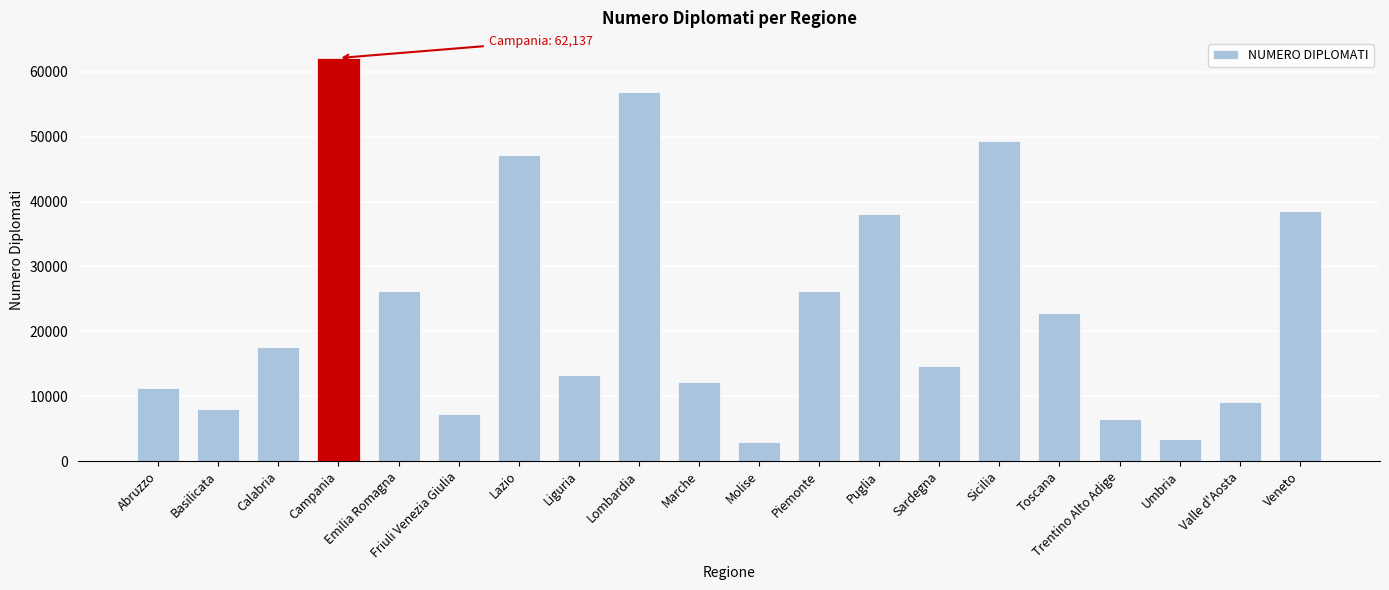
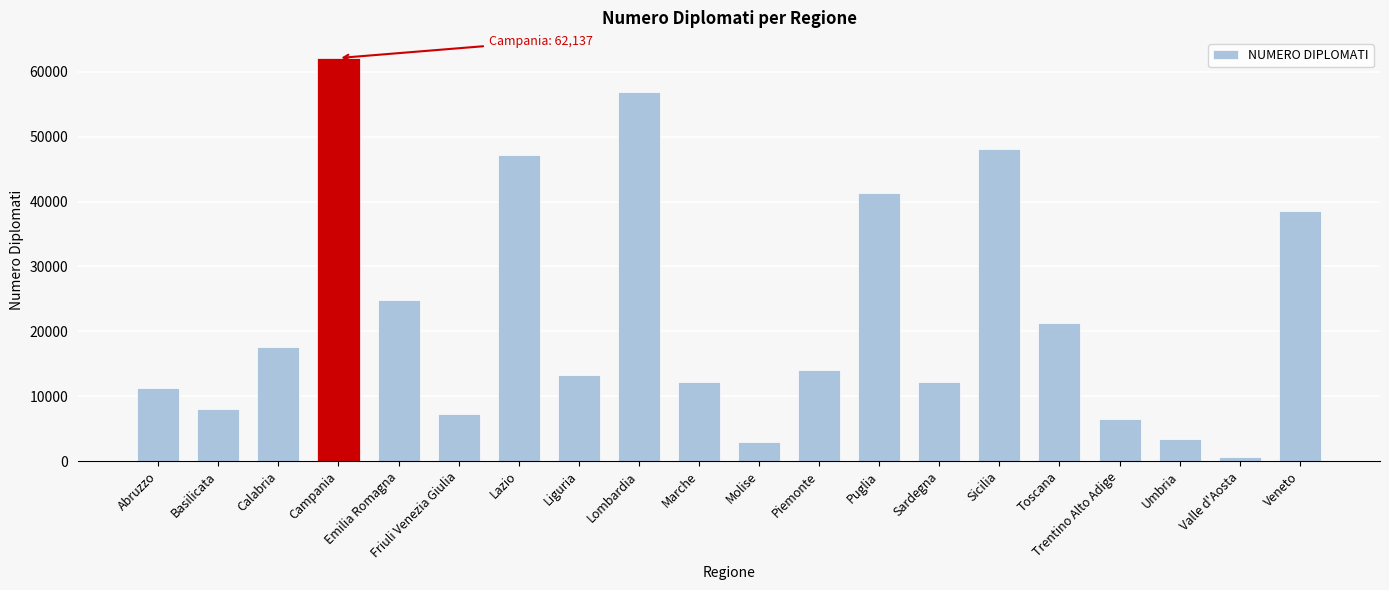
Emilia Romagna: 26000 -> 25000
Piemonte: 26000 -> 14000
Puglia: 38000 -> 41000
Sardegna: 15000 -> 12000
Sicilia: 49000 -> 48000
Toscana: 23000 -> 21000
Valle d'Aosta: 9000 -> 1000
